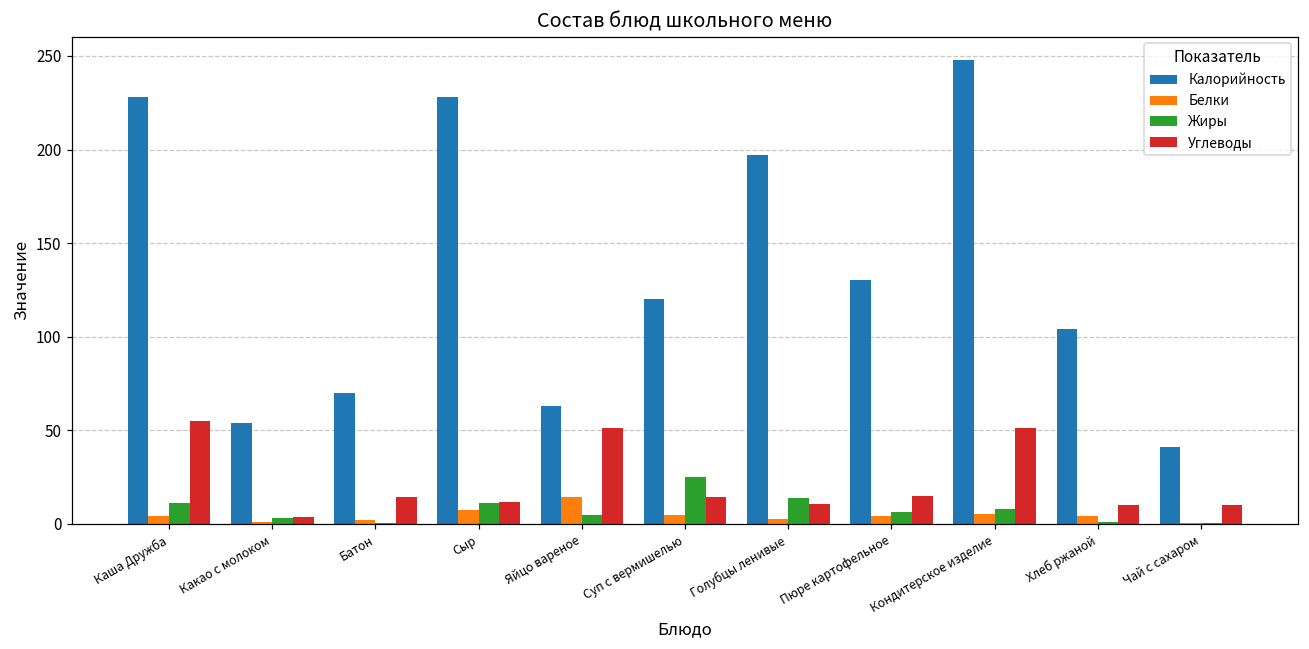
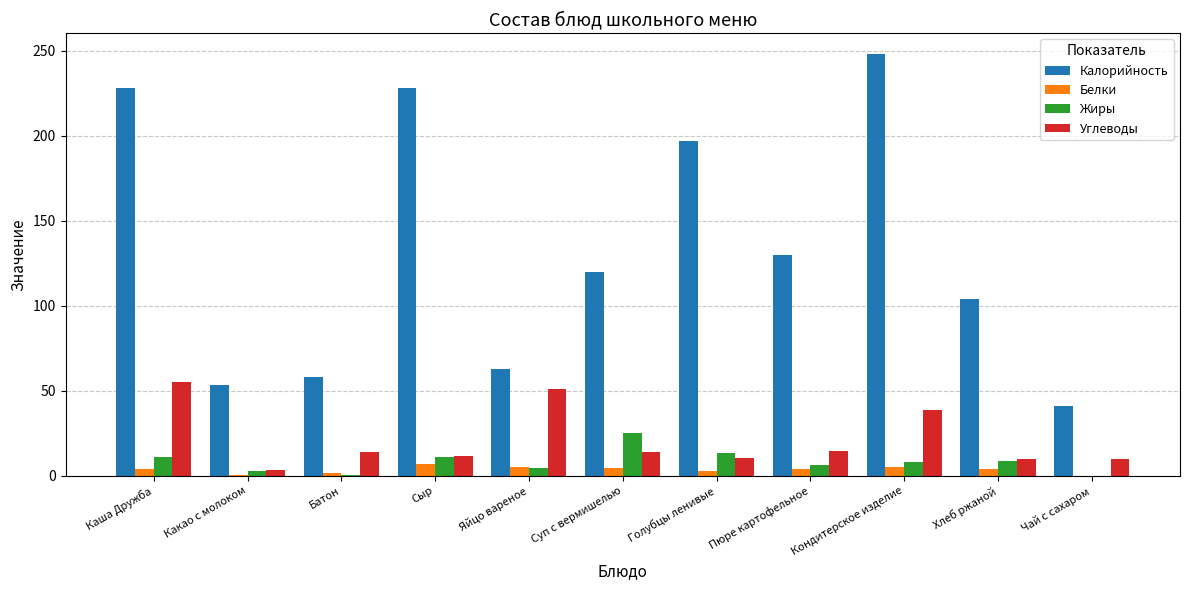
Калорийность, Батон: 70 -> 58
Белки, Яйцо вареное: 14 -> 5
Углеводы, Кондитерское изделие: 51 -> 39
Жиры, Хлеб ржаной: 1 -> 9
